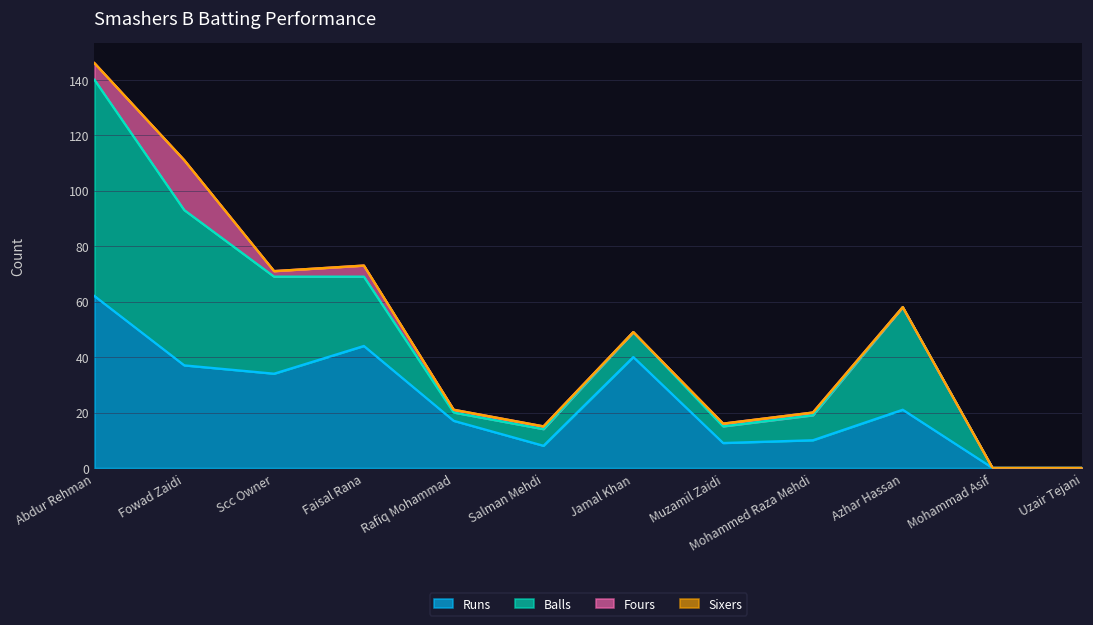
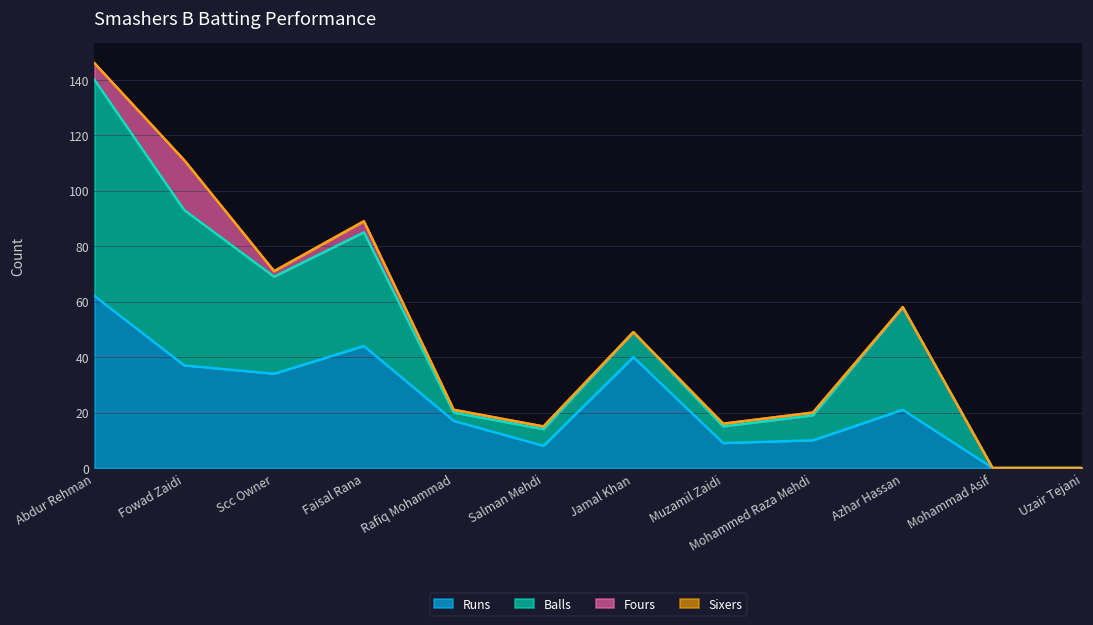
Balls, Faisal Rana: 25 -> 41
